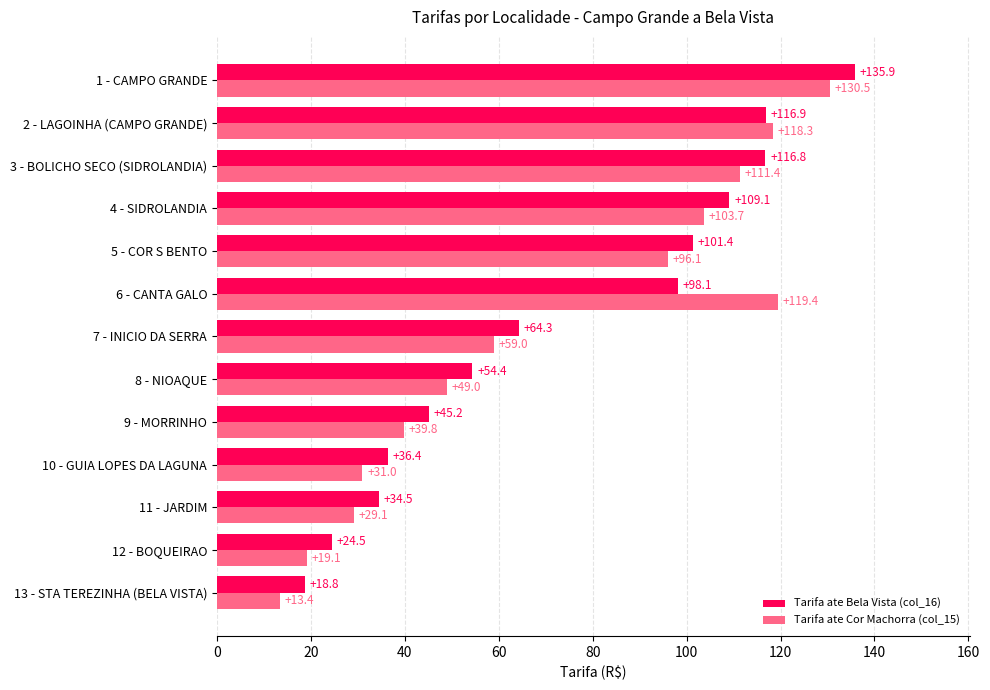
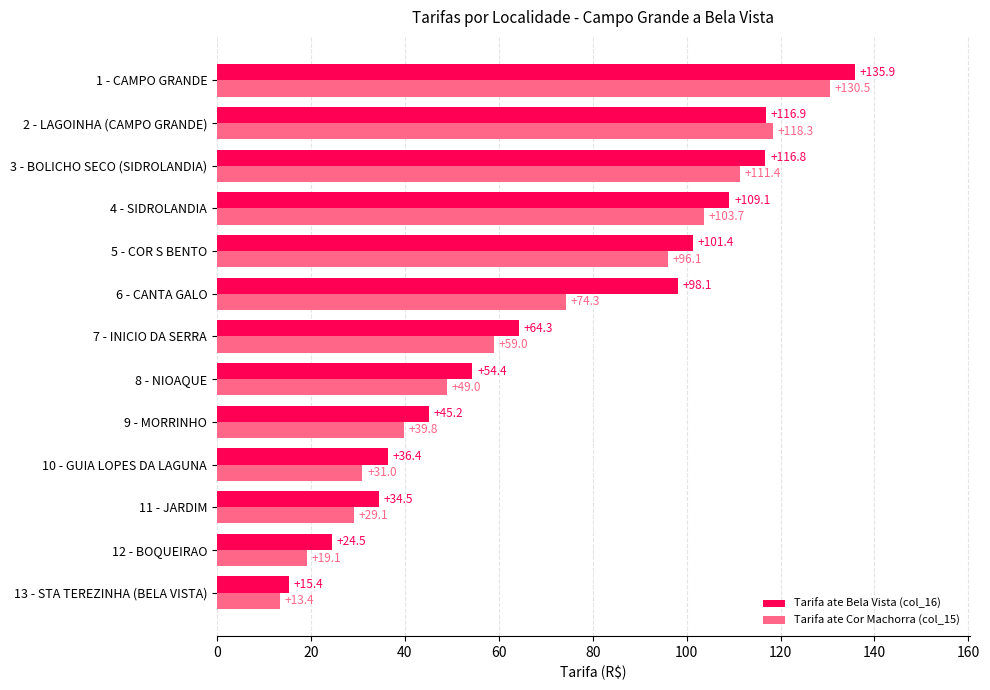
Tarifa ate Cor Machorra (col_15), 6 - CANTA GALO: +119.4 -> +74.3
Tarifa ate Bela Vista (col_16), 13 - STA TEREZINHA (BELA VISTA): +18.8 -> +15.4
